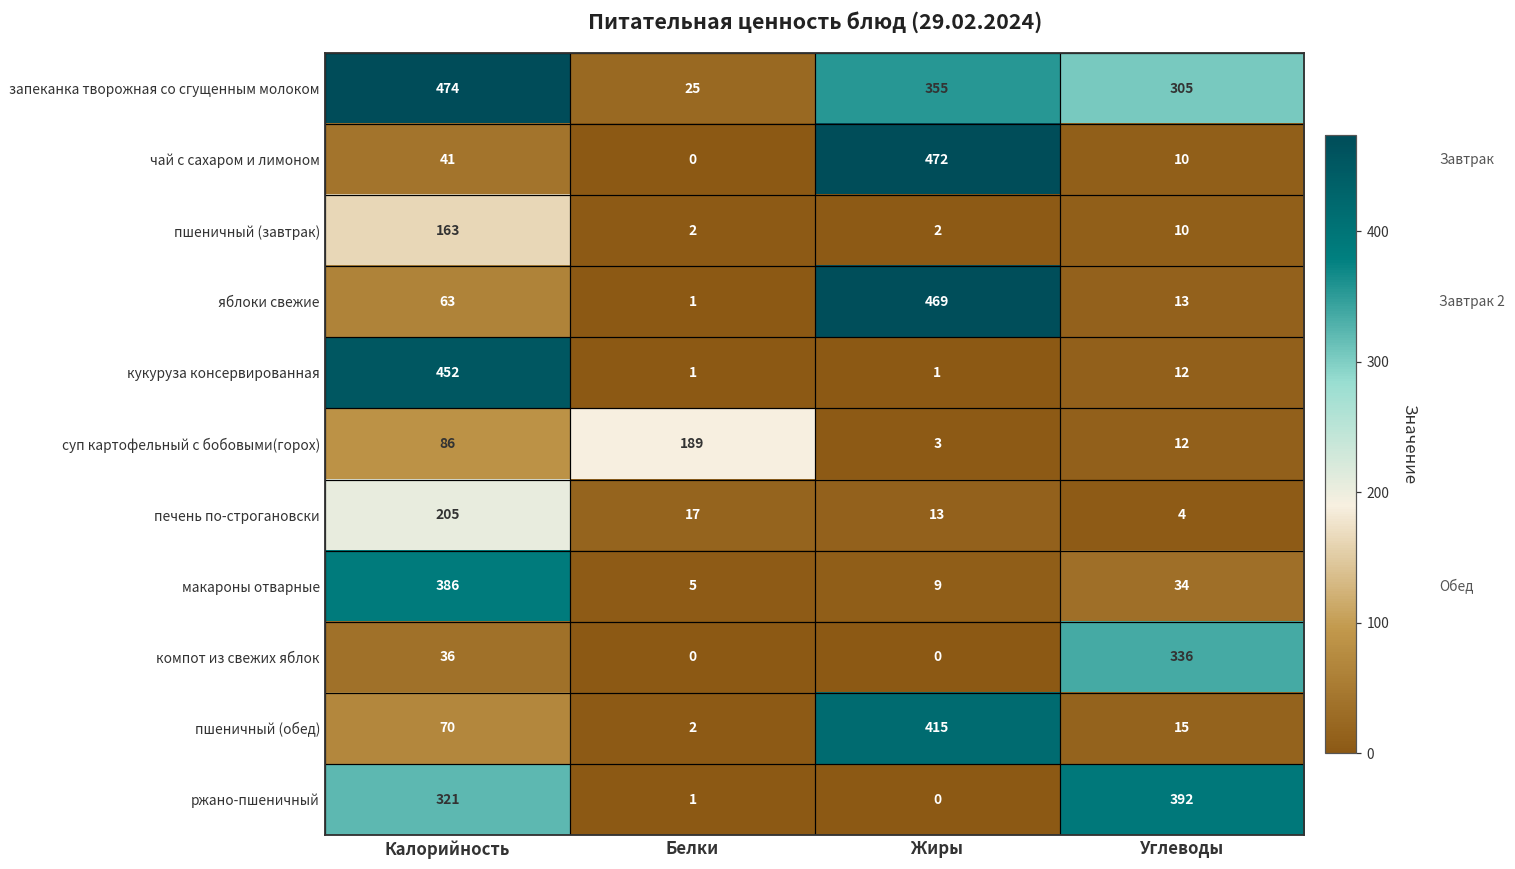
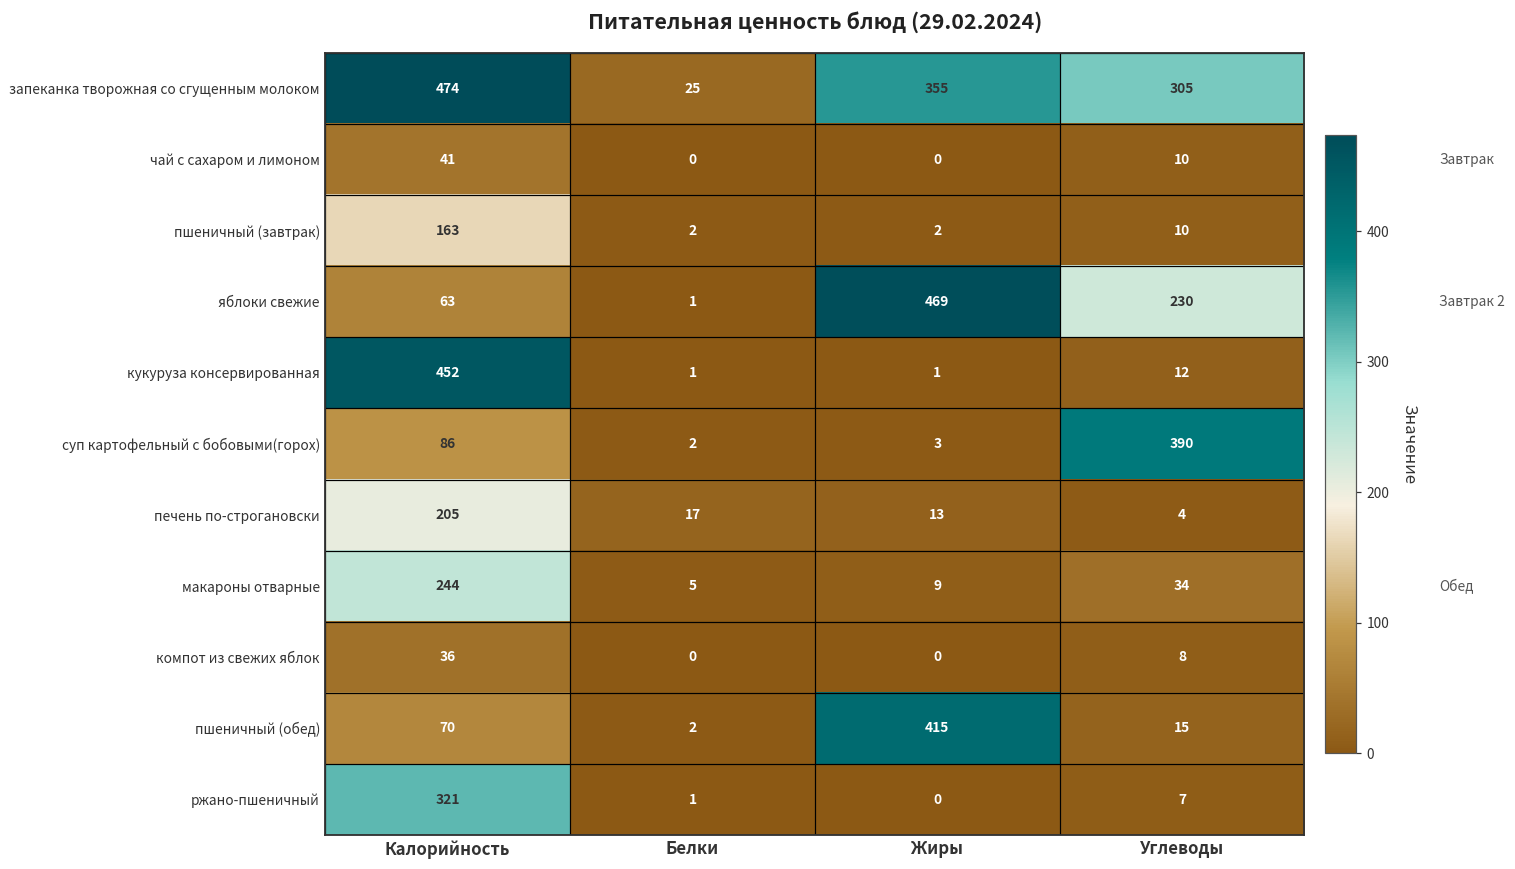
чай с сахаром и лимоном, Жиры: 472 -> 0
яблоки свежие, Углеводы: 13 -> 230
суп картофельный с бобовыми(горох), Белки: 189 -> 2
суп картофельный с бобовыми(горох), Углеводы: 12 -> 390
макароны отварные, Калорийность: 386 -> 244
компот из свежих яблок, Углеводы: 336 -> 8
ржано-пшеничный, Углеводы: 392 -> 7
